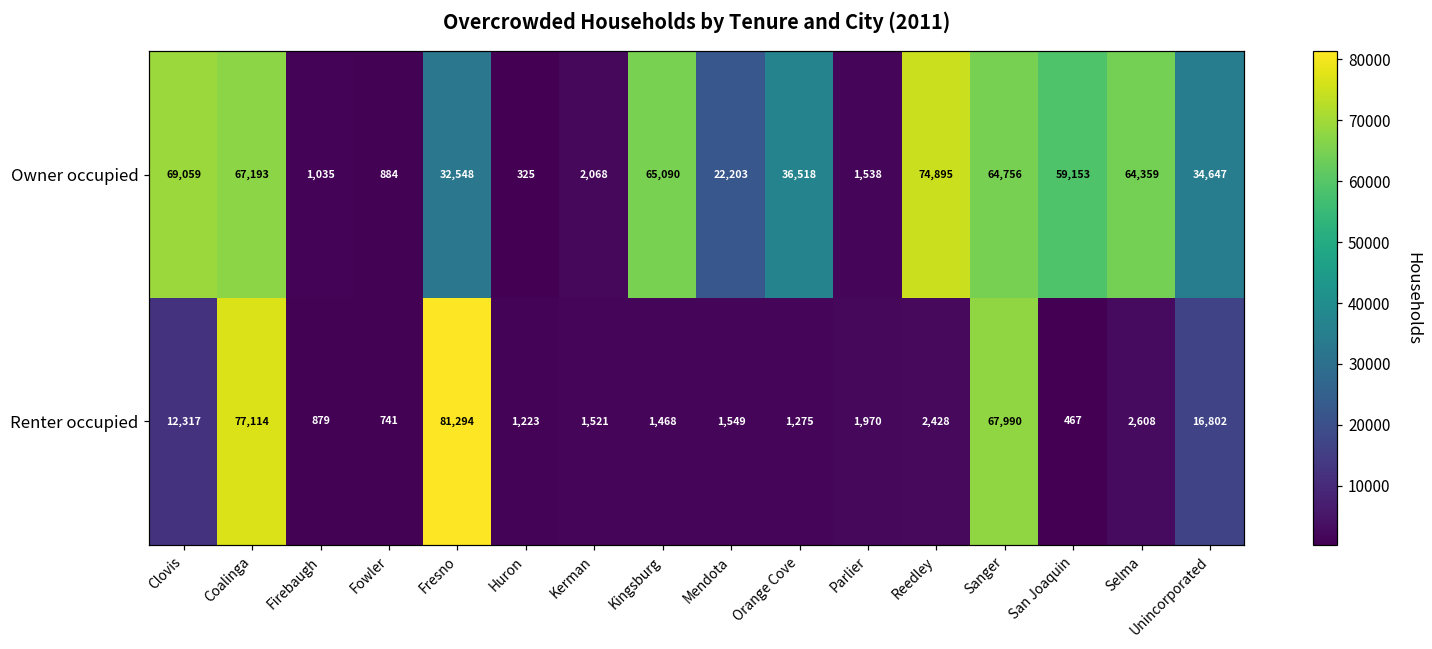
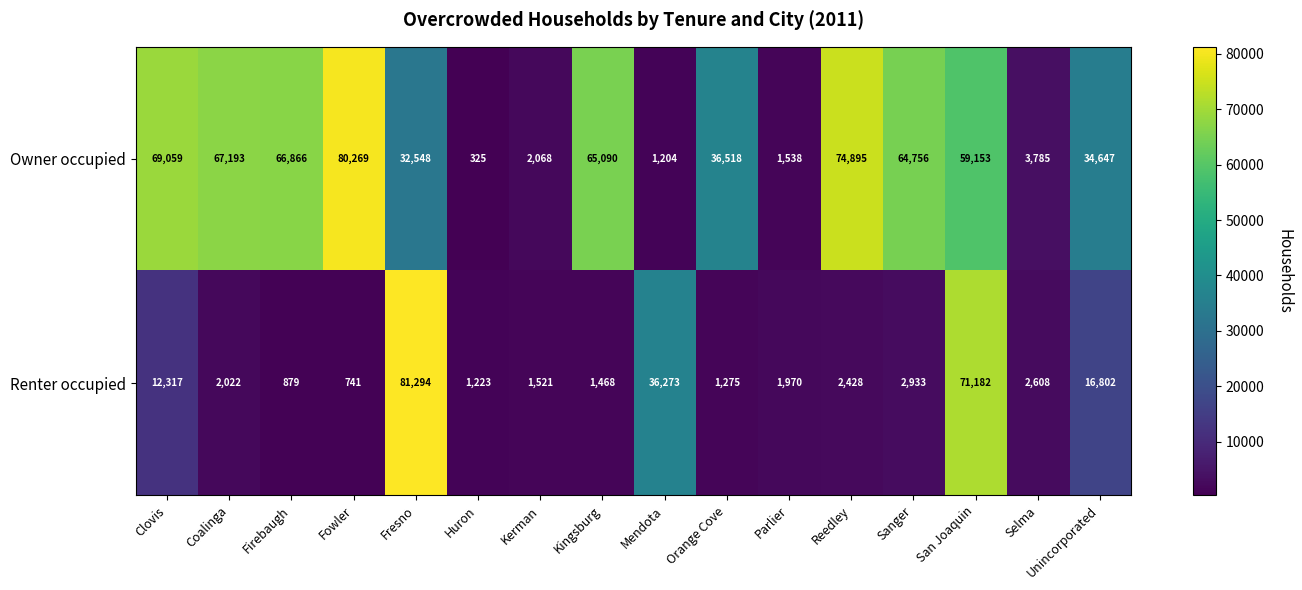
Owner occupied, Firebaugh: 1,035 -> 66,866
Owner occupied, Fowler: 884 -> 80,269
Owner occupied, Mendota: 22,203 -> 1,204
Owner occupied, Selma: 64,359 -> 3,785
Renter occupied, Coalinga: 77,114 -> 2,022
Renter occupied, Mendota: 1,549 -> 36,273
Renter occupied, Sanger: 67,990 -> 2,933
Renter occupied, San Joaquin: 467 -> 71,182
